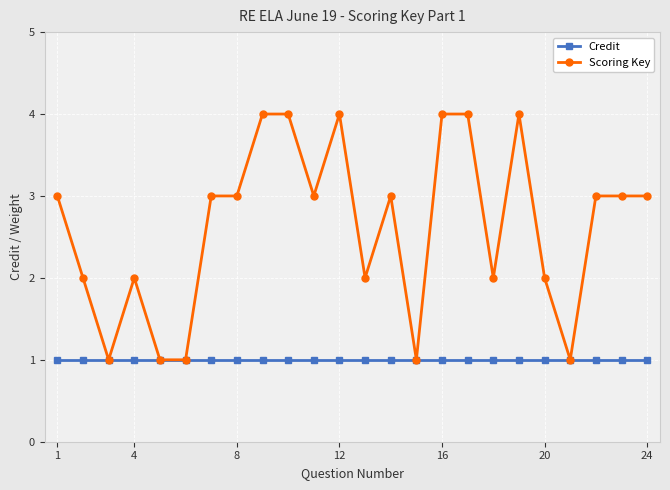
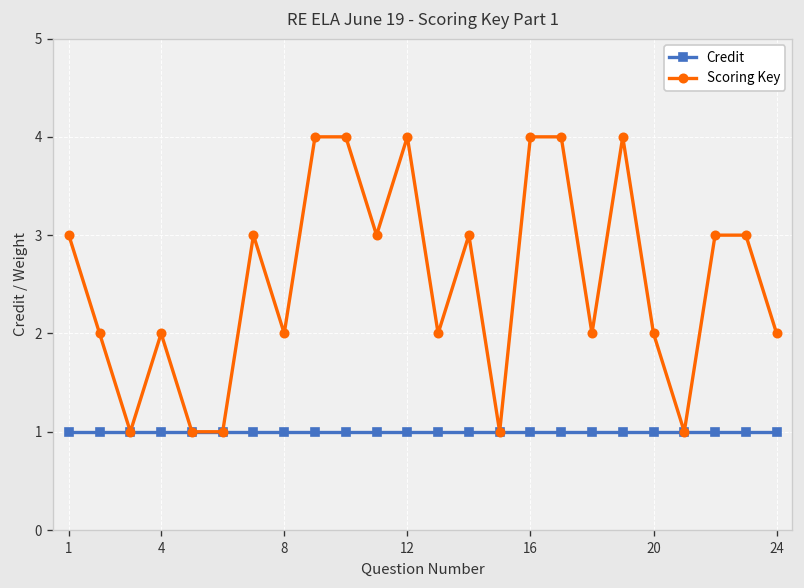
Scoring Key, 8: 3 -> 2
Scoring Key, 24: 3 -> 2
